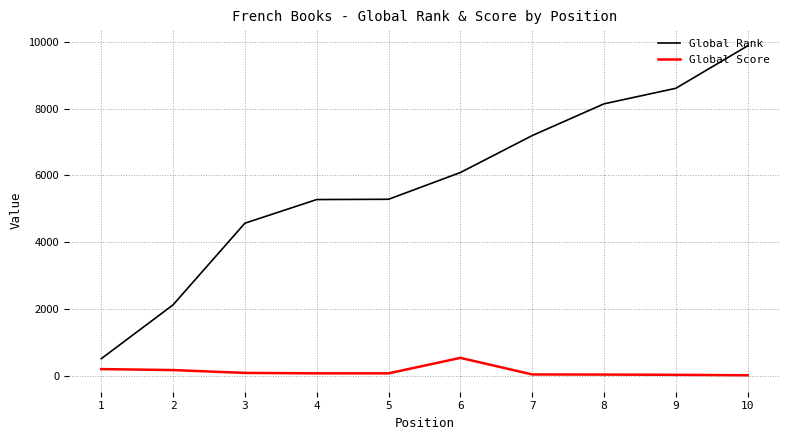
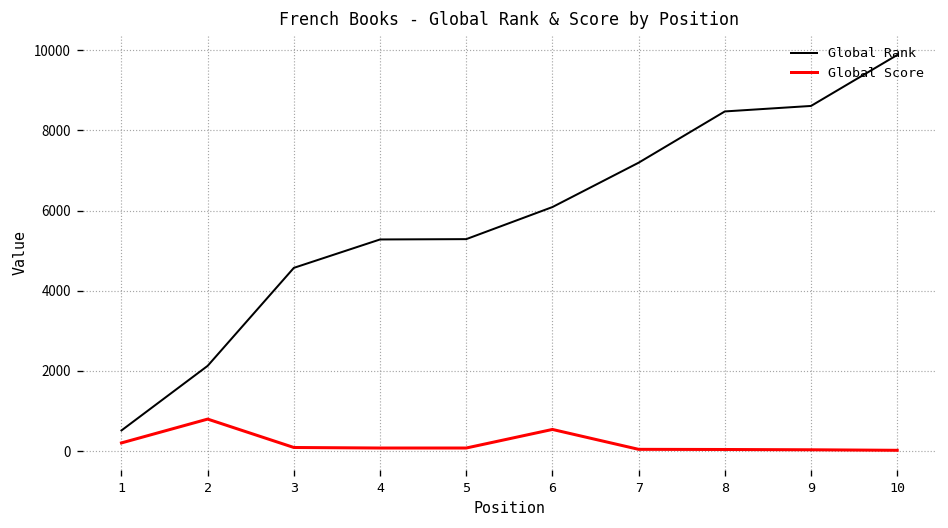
Global Score, 2: 200 -> 800
Global Rank, 8: 8100 -> 8500
